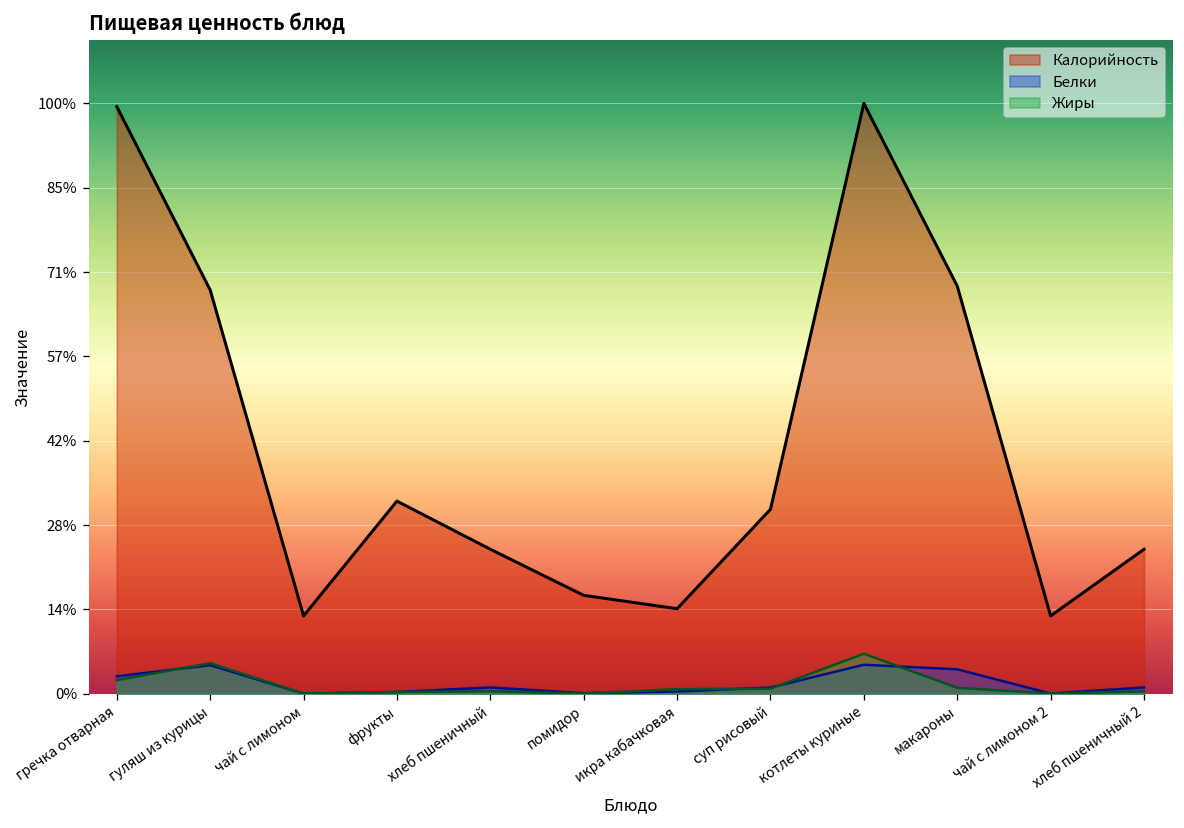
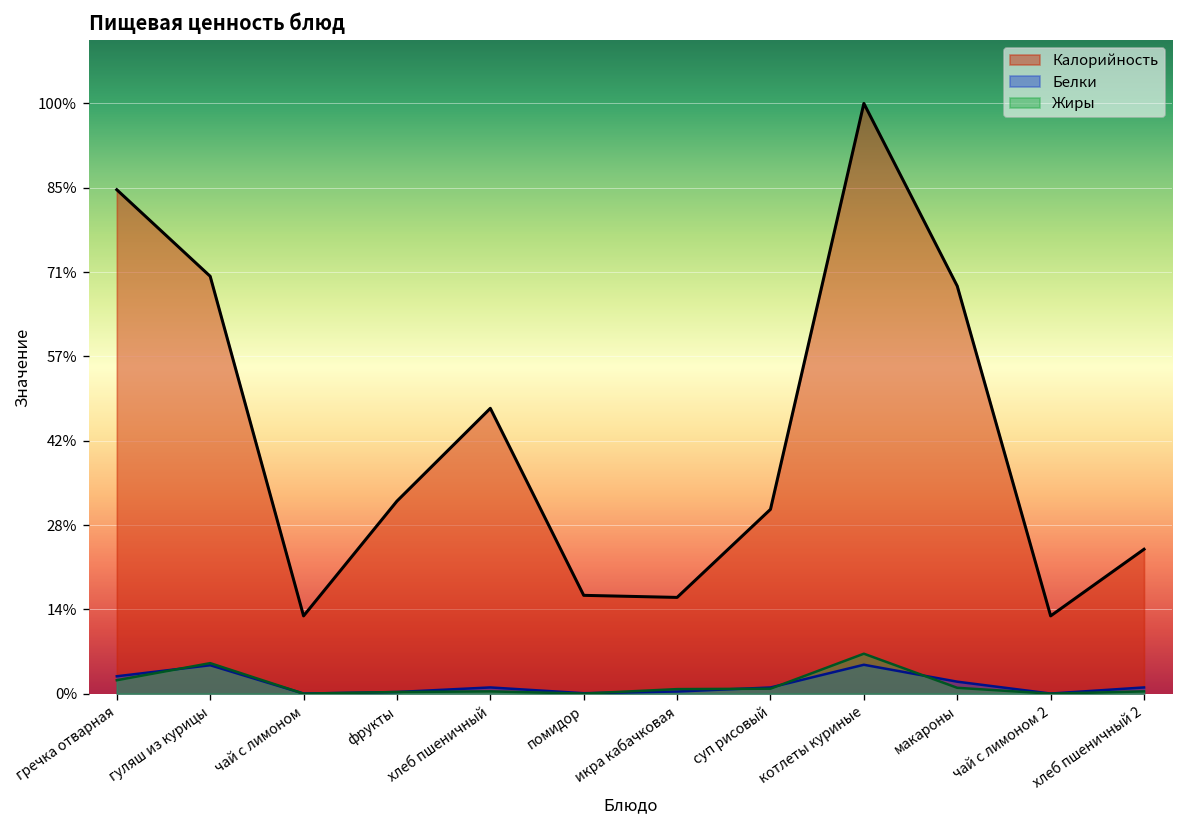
Калорийность, гречка отварная: 99% -> 85%
Калорийность, гуляш из курицы: 68% -> 71%
Калорийность, хлеб пшеничный: 24% -> 48%
Калорийность, икра кабачковая: 14% -> 16%
Белки, макароны: 4% -> 2%
